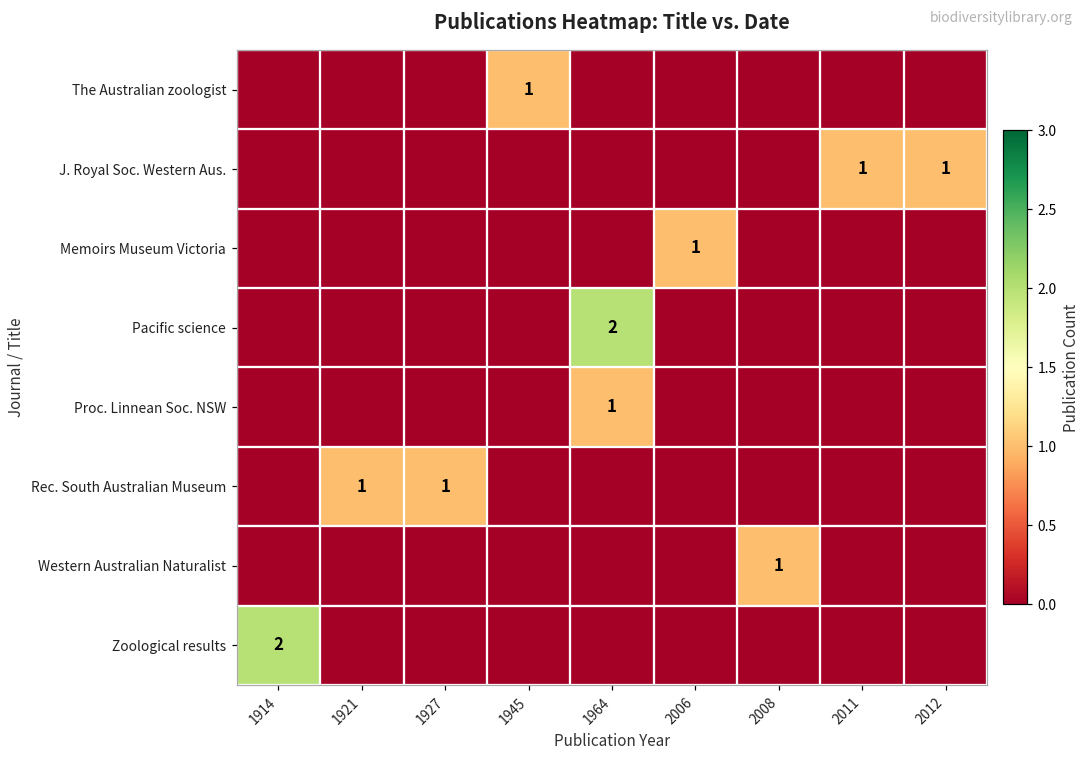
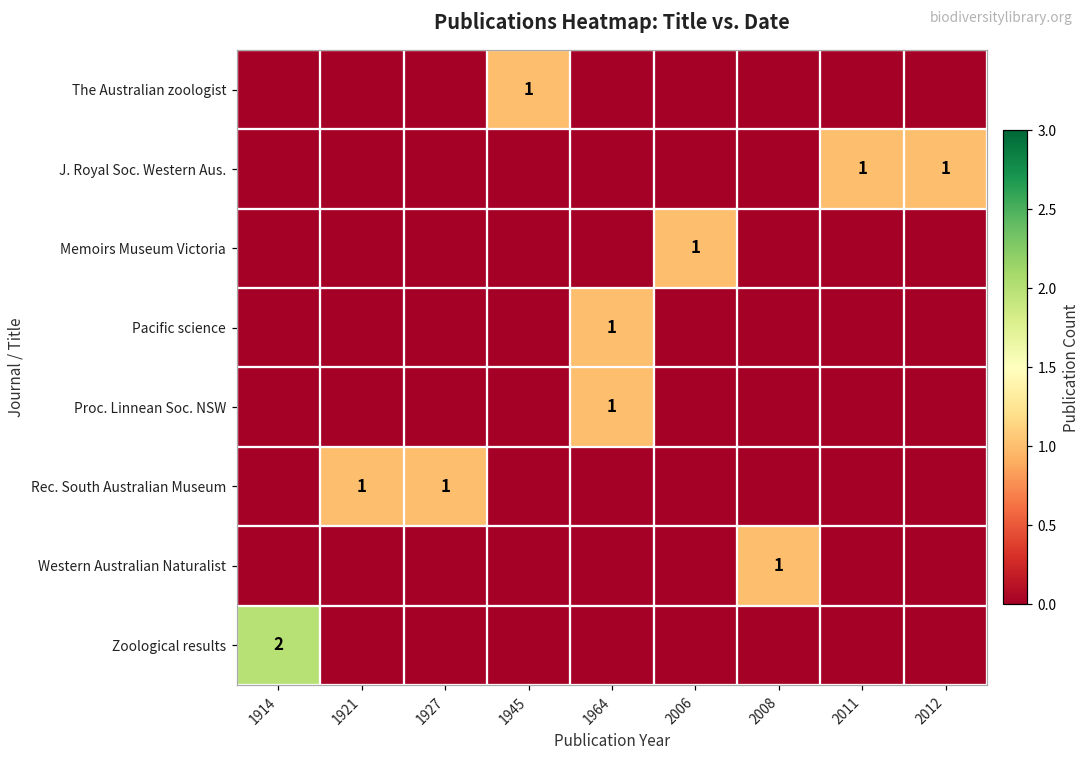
Pacific science, 1964: 2 -> 1
